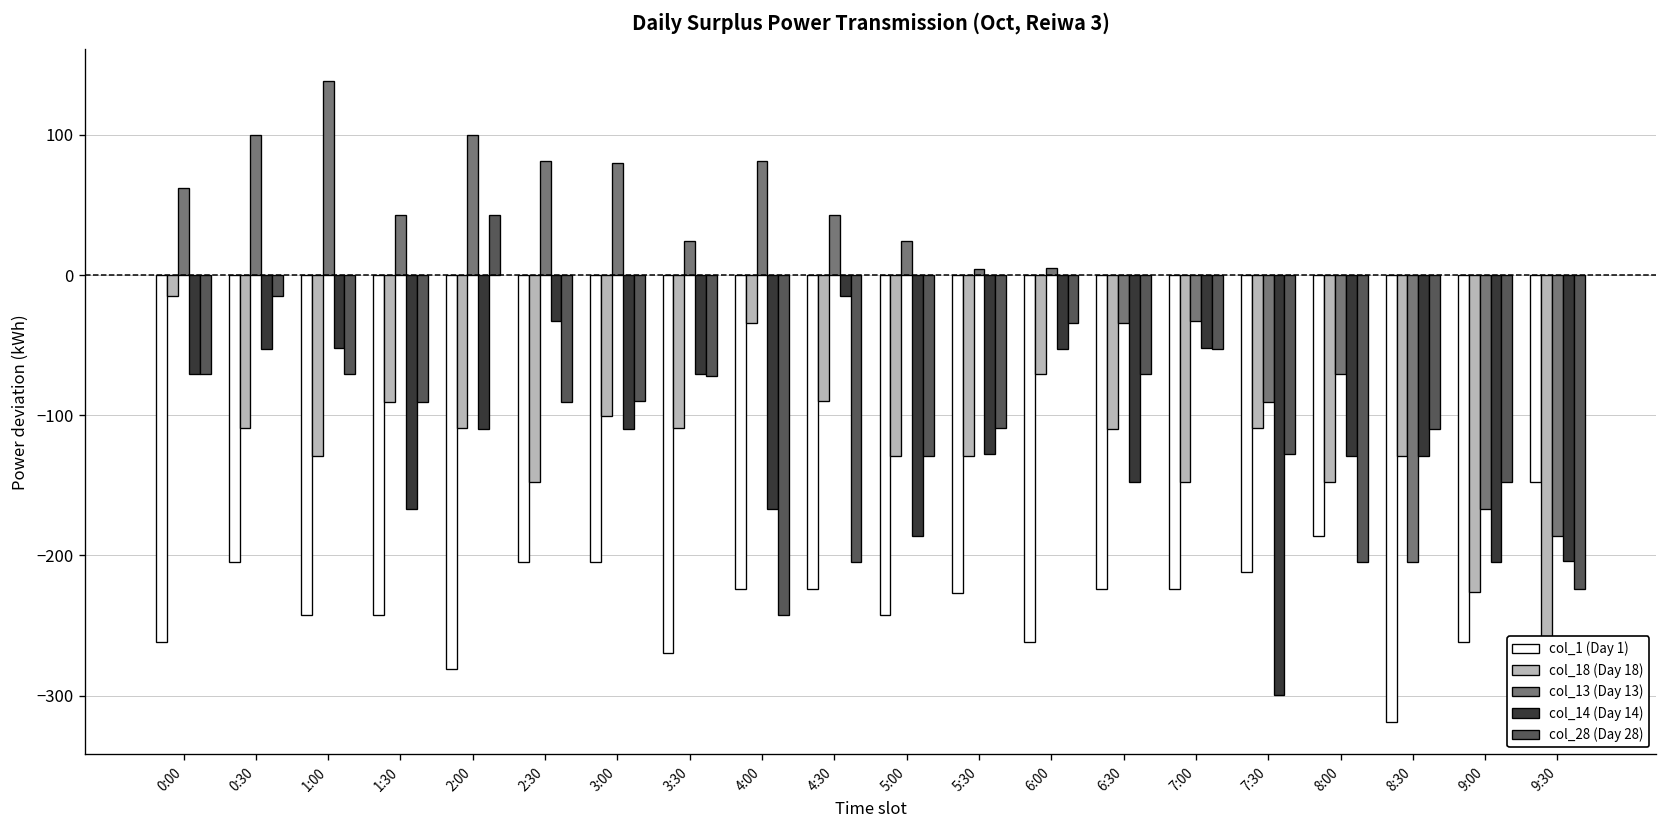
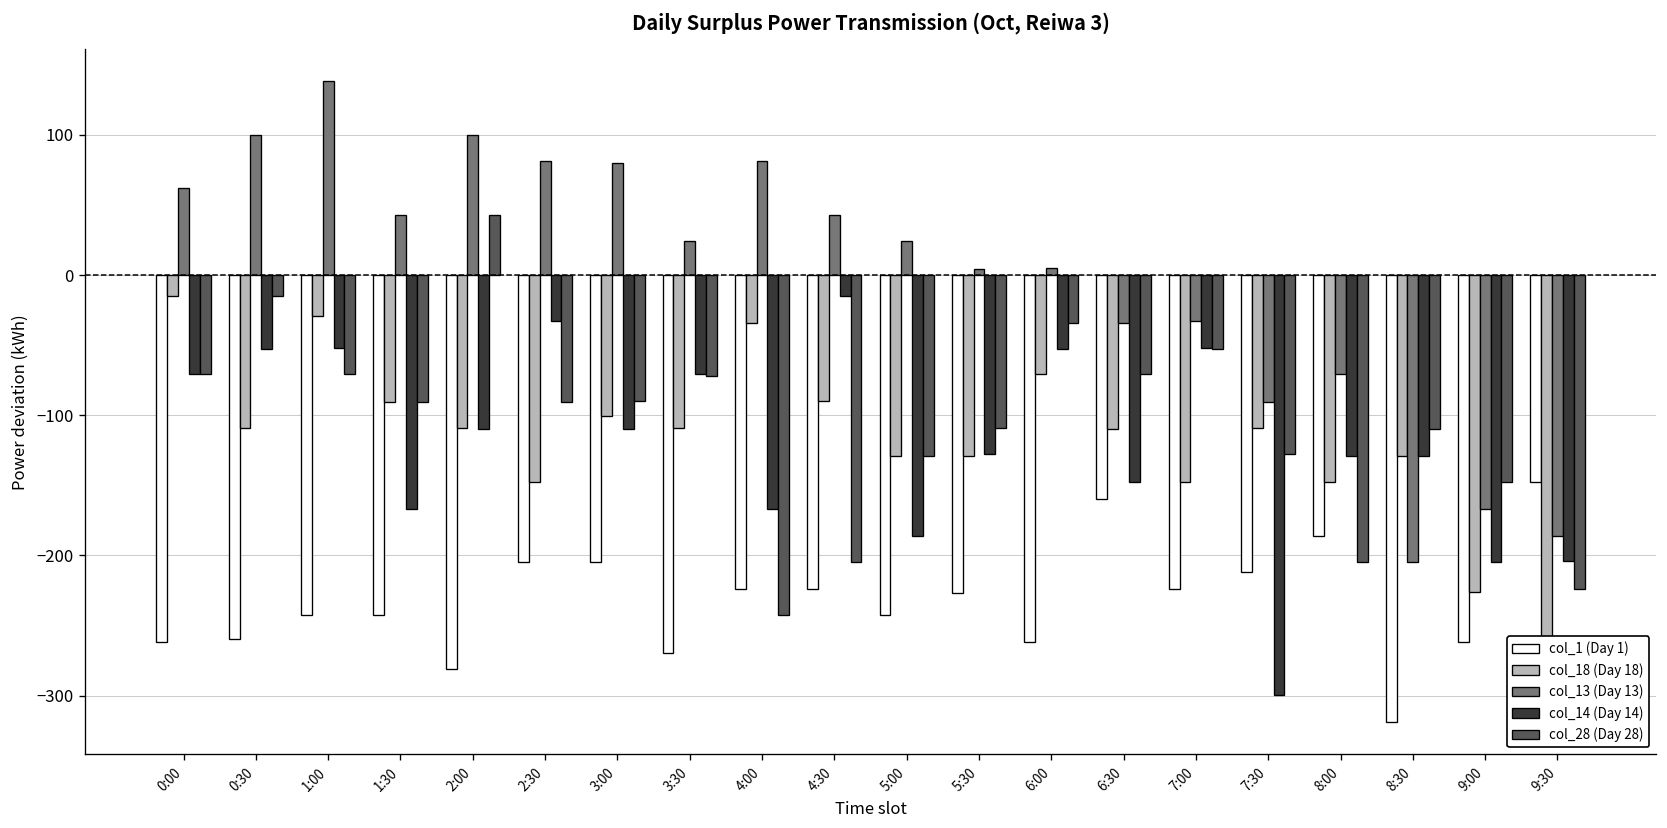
col_1 (Day 1), 0:30: -205 -> -260
col_18 (Day 18), 1:00: -129 -> -29
col_1 (Day 1), 6:30: -224 -> -160
